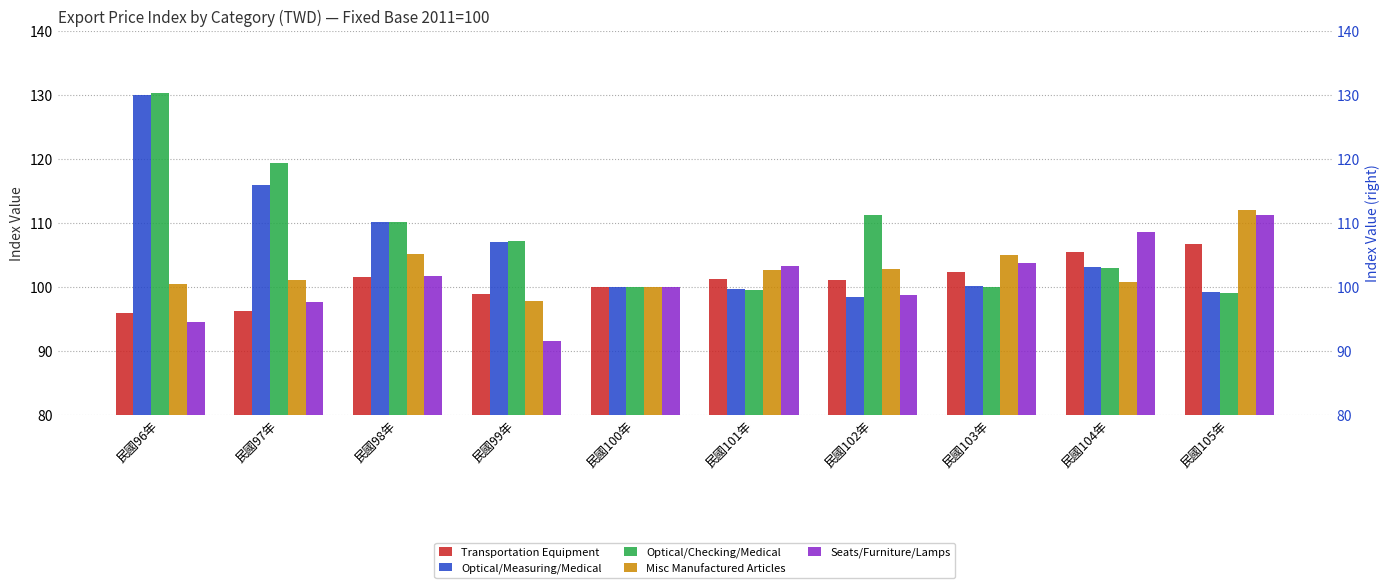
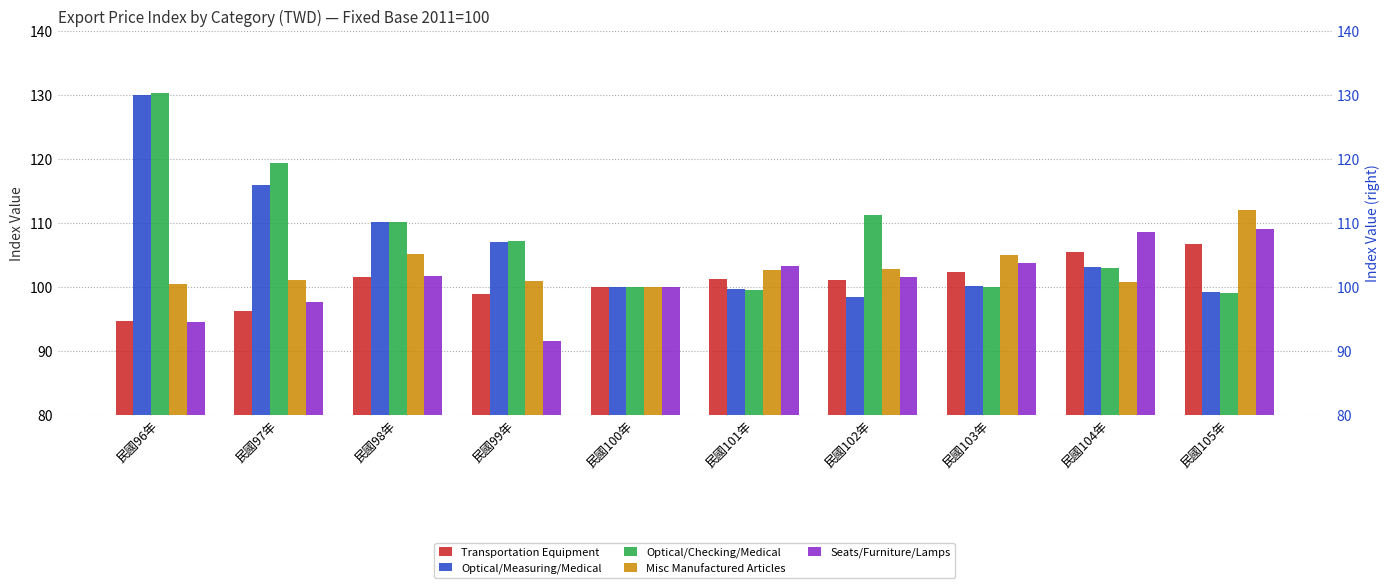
Transportation Equipment, 民國96年: 96 -> 95
Misc Manufactured Articles, 民國99年: 98 -> 101
Seats/Furniture/Lamps, 民國102年: 99 -> 102
Seats/Furniture/Lamps, 民國105年: 111 -> 109
